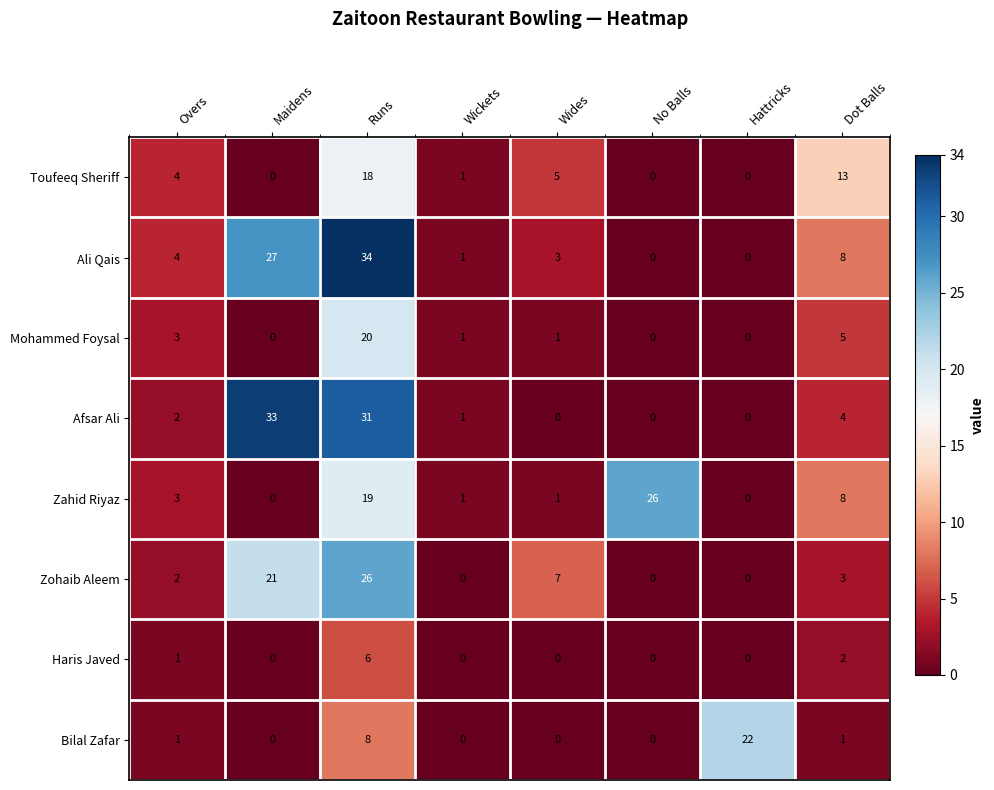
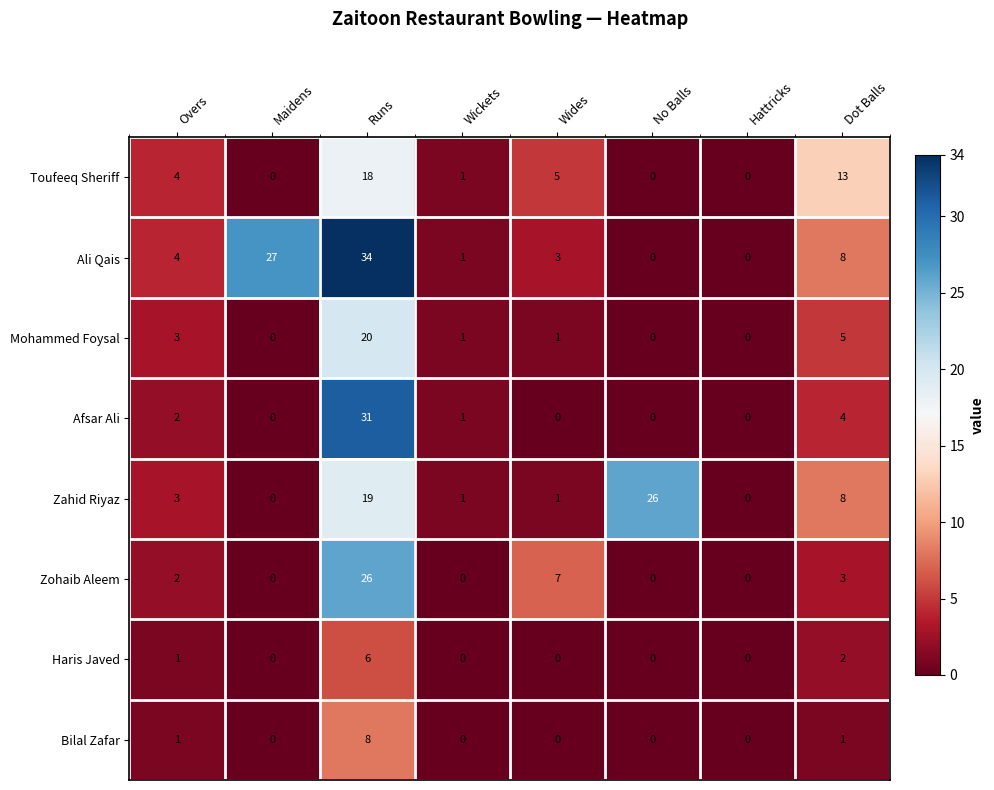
Afsar Ali, Maidens: 33 -> 0
Zohaib Aleem, Maidens: 21 -> 0
Bilal Zafar, Hattricks: 22 -> 0
